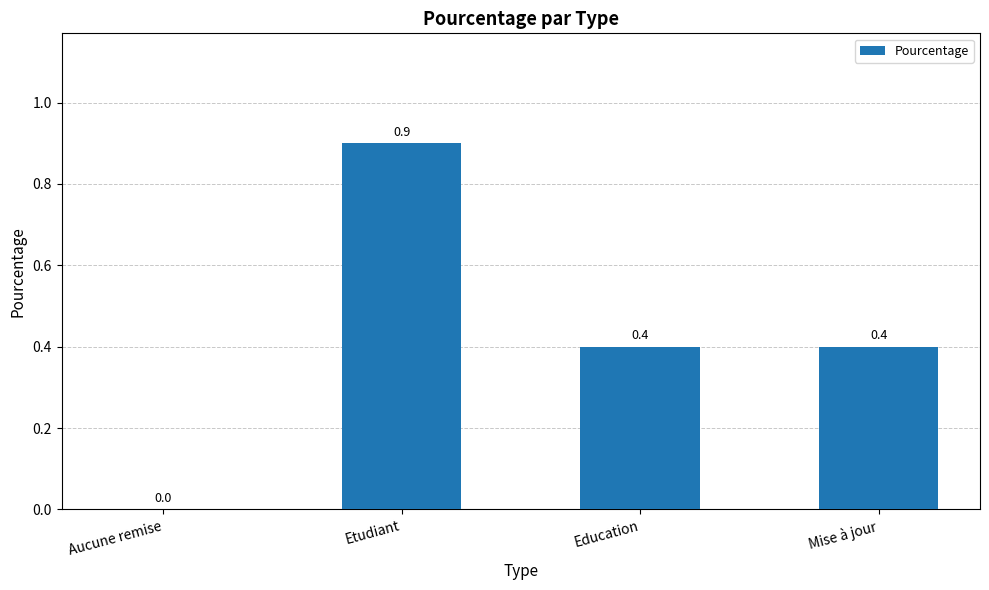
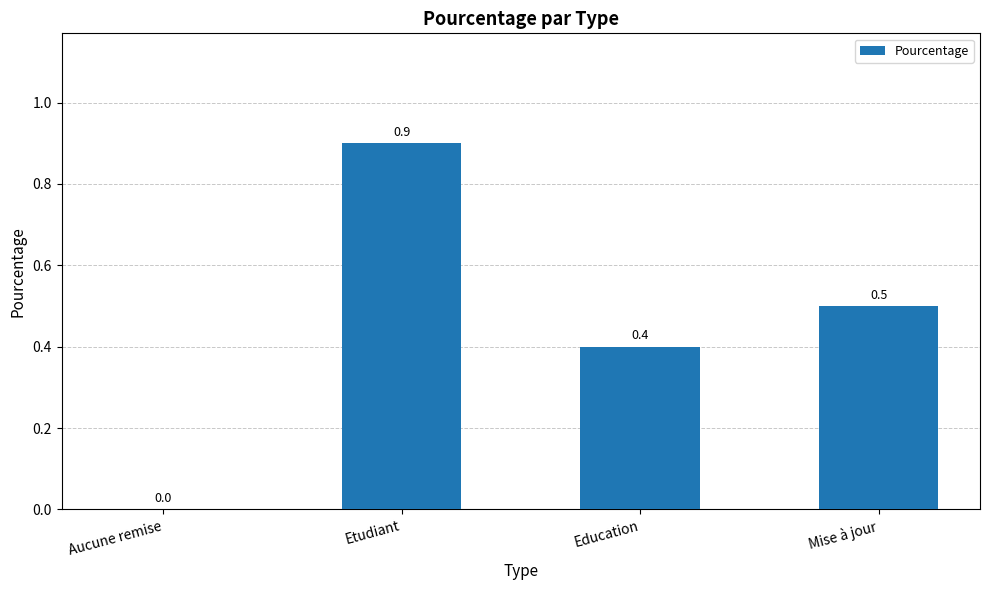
Mise à jour: 0.4 -> 0.5
